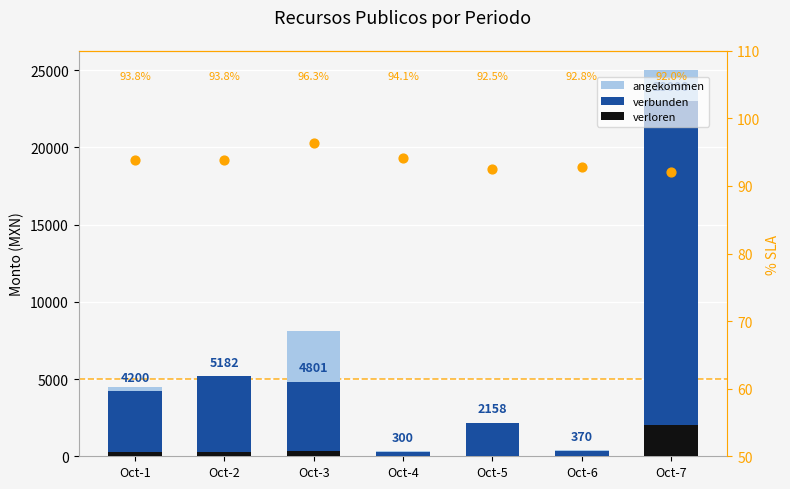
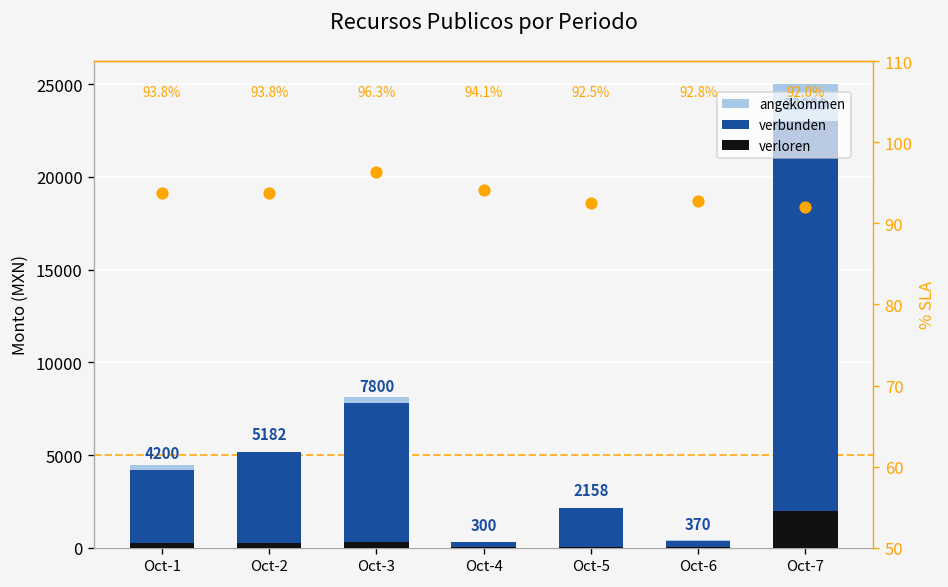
verbunden, Oct-3: 4801 -> 7800
